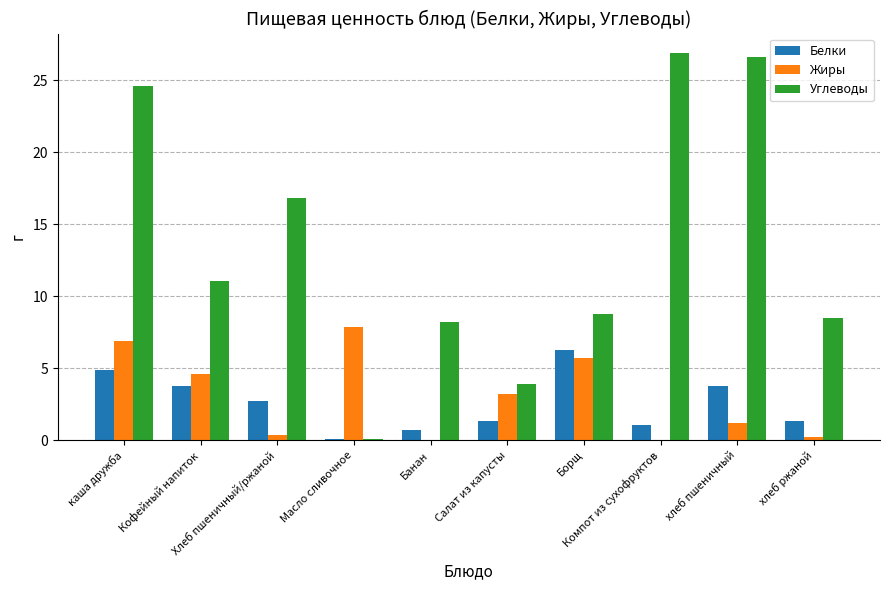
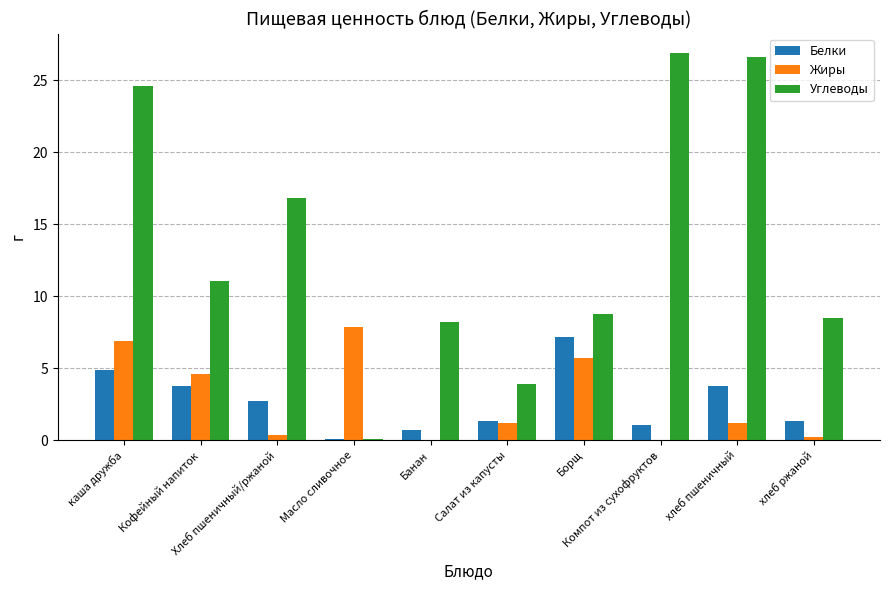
Жиры, Салат из капусты: 3.2 -> 1.2
Белки, Борщ: 6.3 -> 7.2
